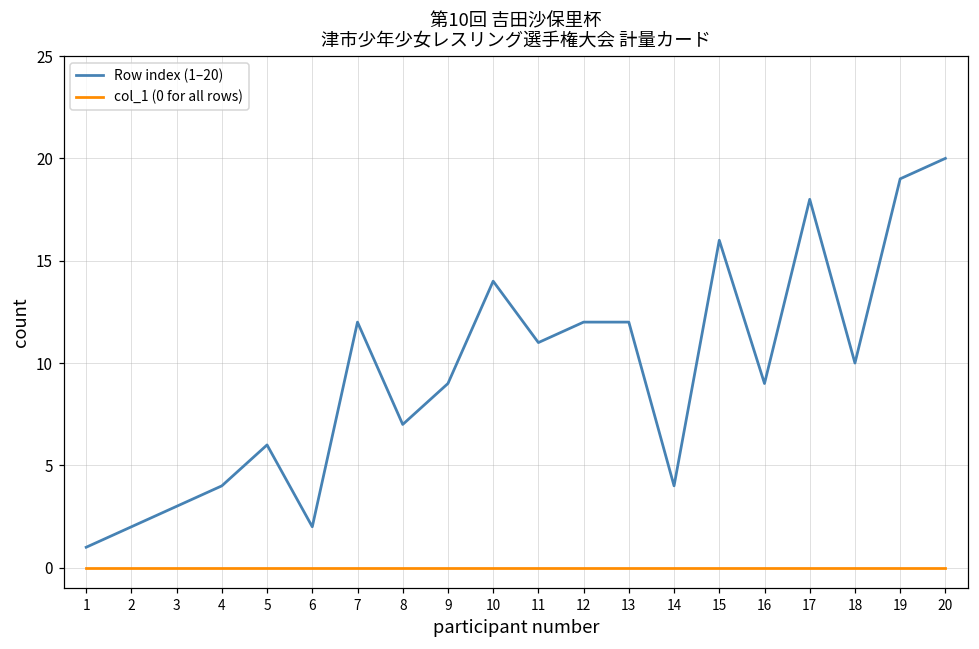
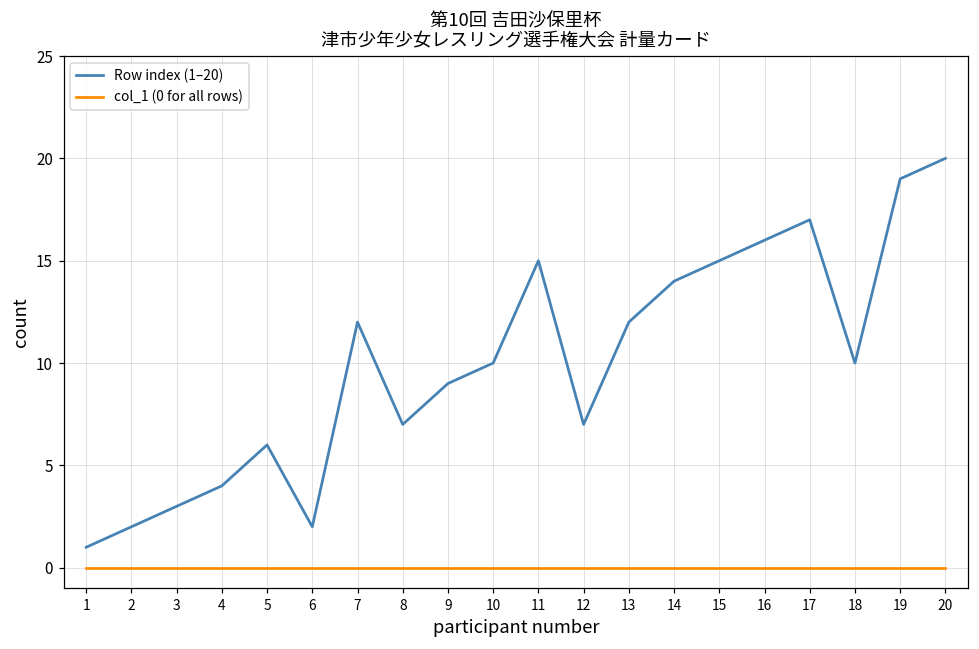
Row index (1–20), 10: 14 -> 10
Row index (1–20), 11: 11 -> 15
Row index (1–20), 12: 12 -> 7
Row index (1–20), 14: 4 -> 14
Row index (1–20), 15: 16 -> 15
Row index (1–20), 16: 9 -> 16
Row index (1–20), 17: 18 -> 17
